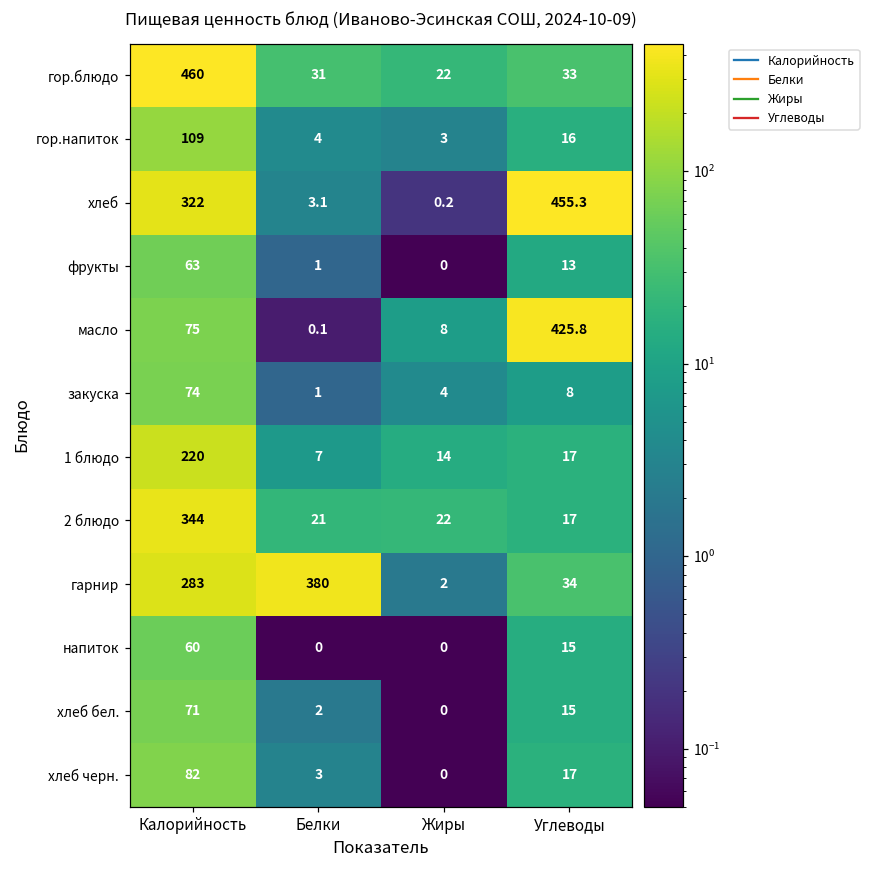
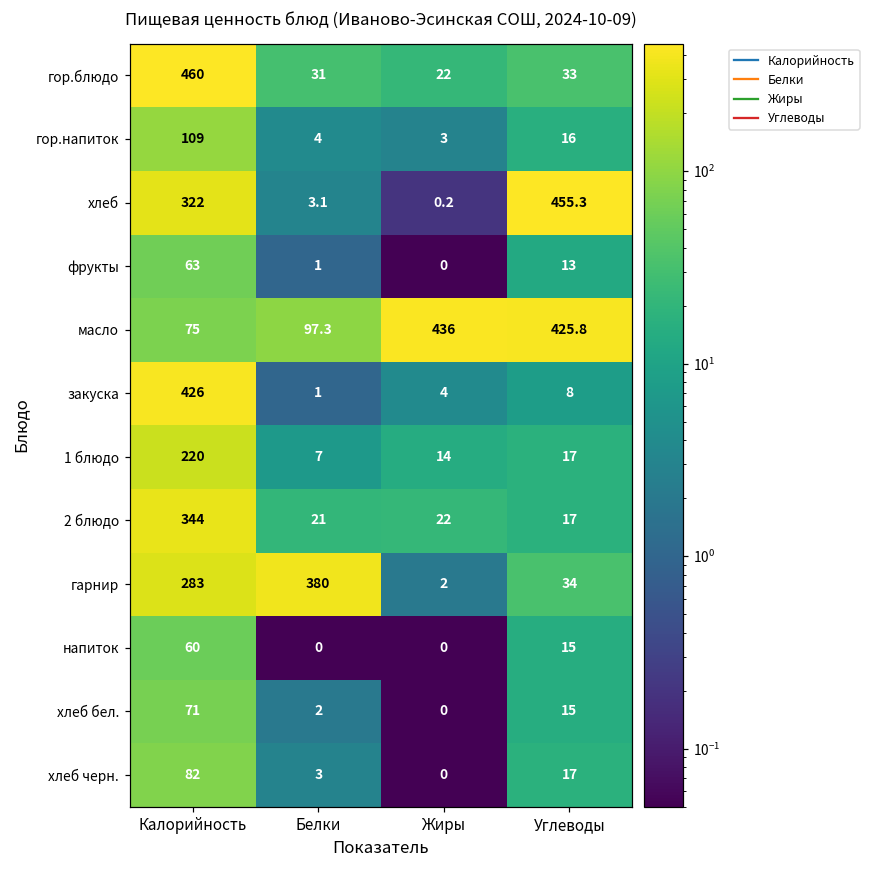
масло, Белки: 0.1 -> 97.3
масло, Жиры: 8 -> 436
закуска, Калорийность: 74 -> 426
